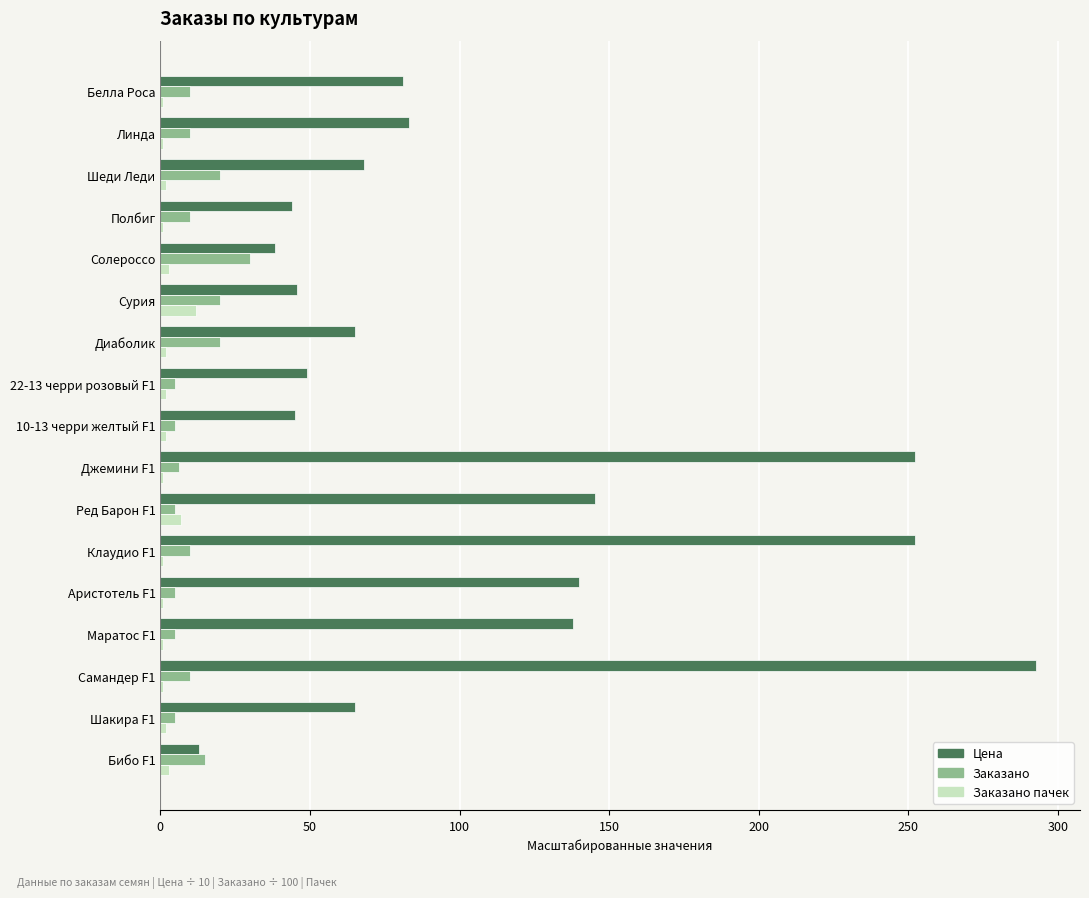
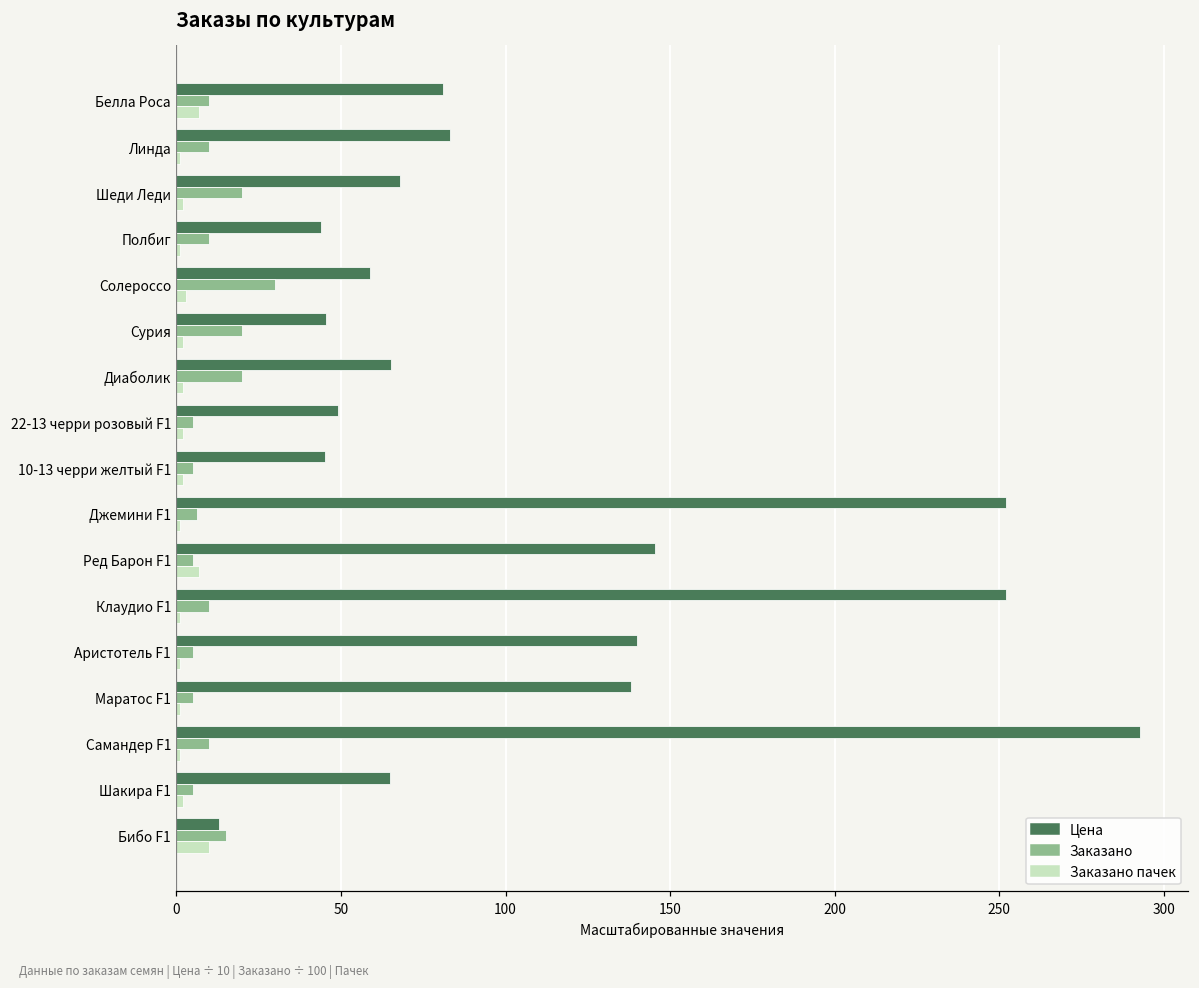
Заказано пачек, Белла Роса: 1 -> 7
Цена, Солероссо: 38 -> 59
Заказано пачек, Сурия: 12 -> 2
Заказано пачек, Бибо F1: 3 -> 10
